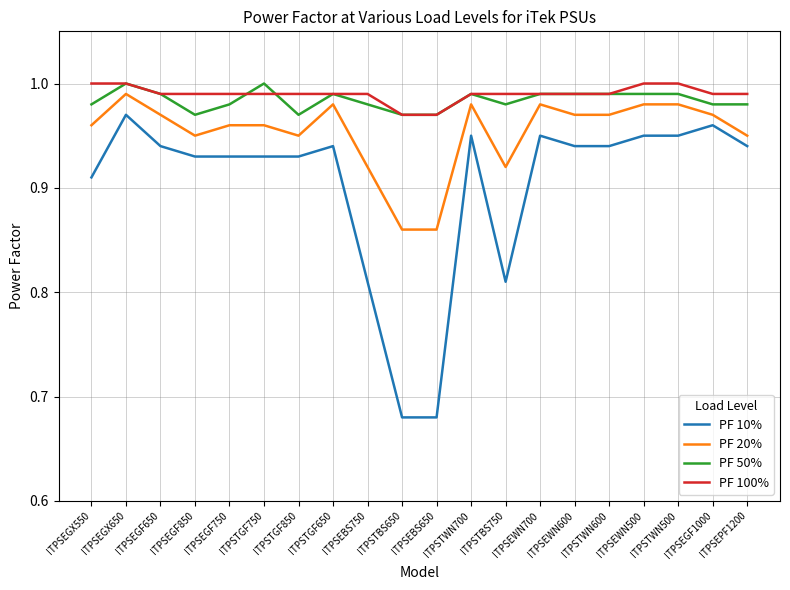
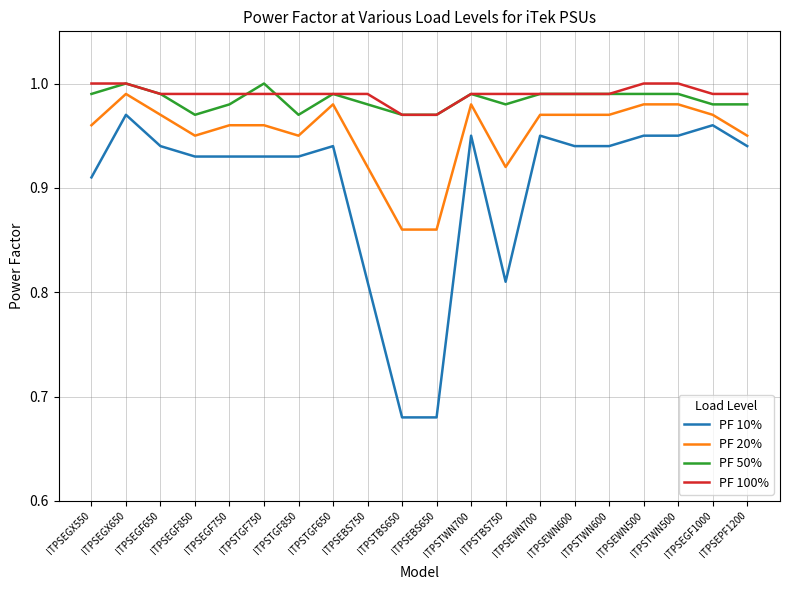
PF 50%, ITPSEGX550: 0.98 -> 0.99
PF 20%, ITPSEWN700: 0.98 -> 0.97
